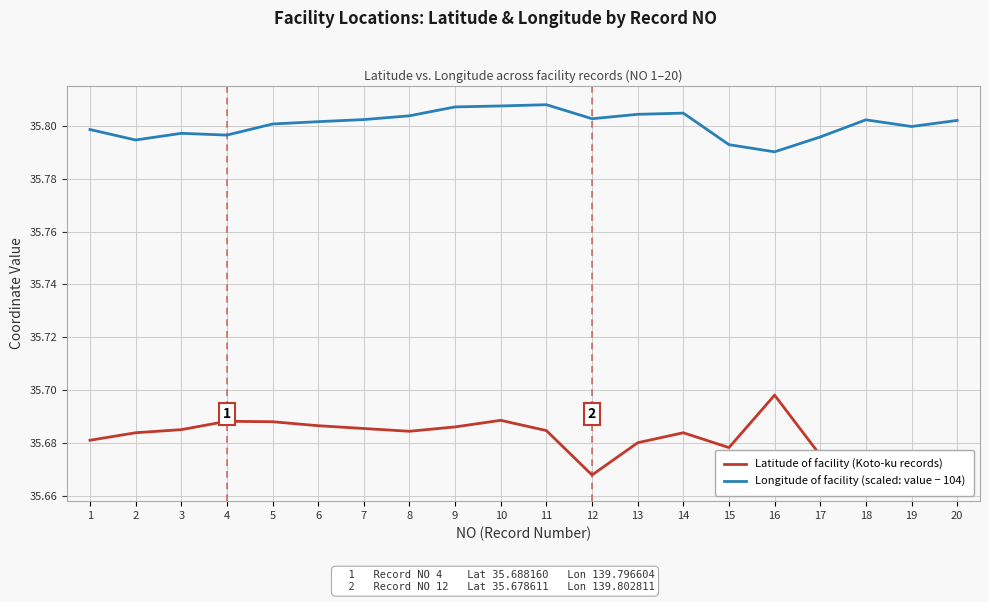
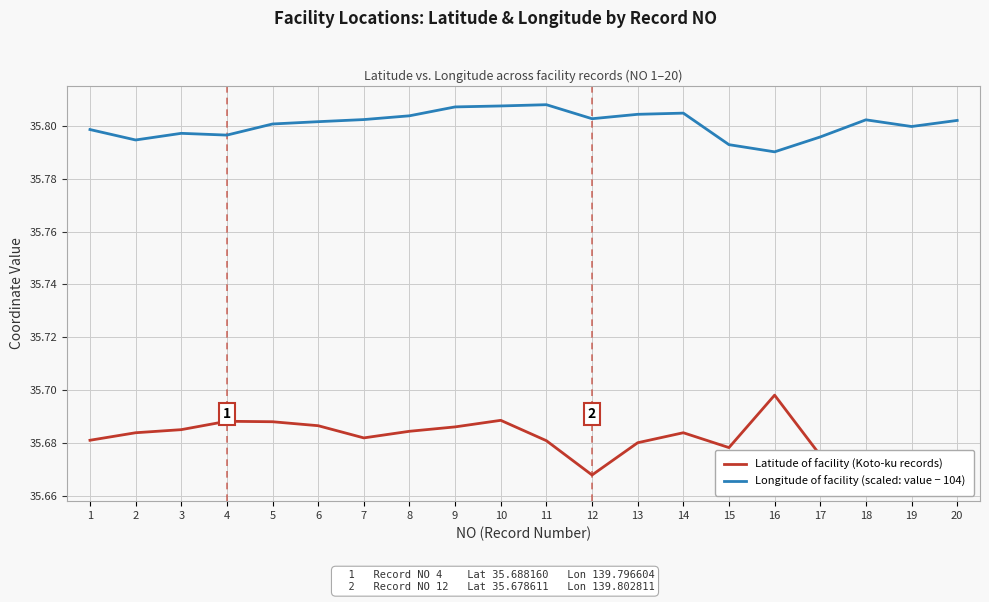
Latitude of facility (Koto-ku records), 7: 35.685 -> 35.682
Latitude of facility (Koto-ku records), 11: 35.685 -> 35.681
